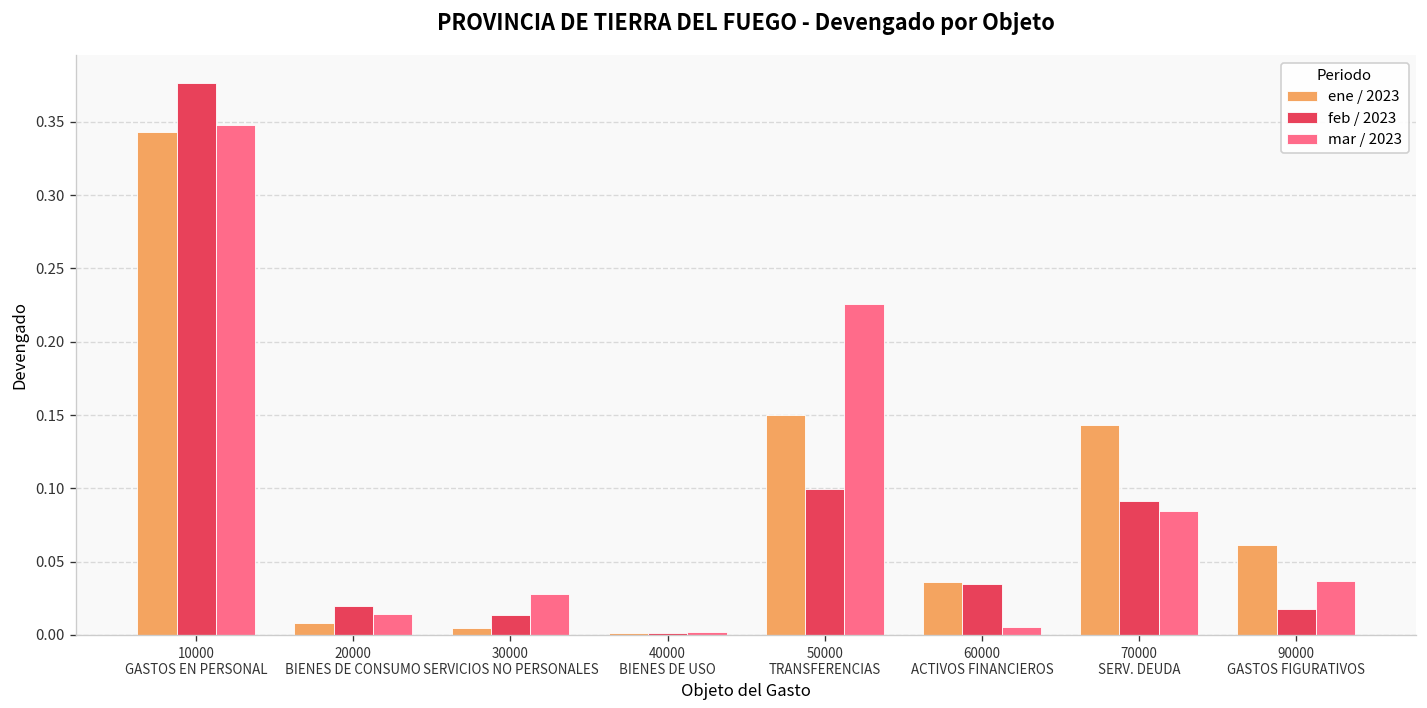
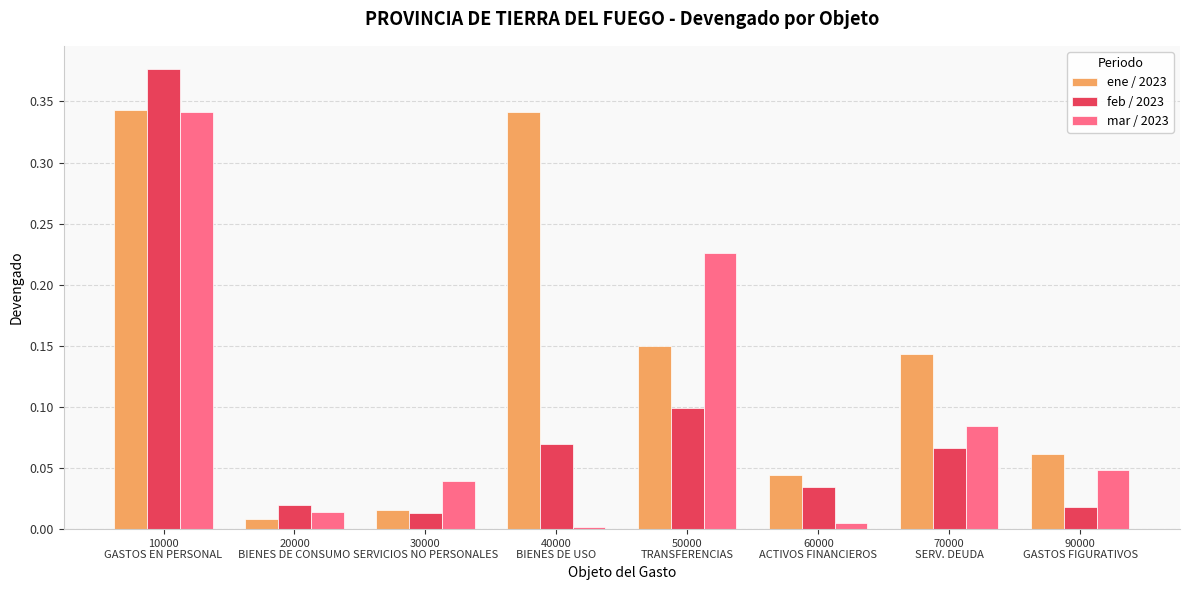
mar / 2023, 10000 GASTOS EN PERSONAL: 0.348 -> 0.341
ene / 2023, 30000 SERVICIOS NO PERSONALES: 0.005 -> 0.016
mar / 2023, 30000 SERVICIOS NO PERSONALES: 0.028 -> 0.039
ene / 2023, 40000 BIENES DE USO: 0.001 -> 0.342
feb / 2023, 40000 BIENES DE USO: 0.002 -> 0.070
ene / 2023, 60000 ACTIVOS FINANCIEROS: 0.036 -> 0.044
feb / 2023, 70000 SERV. DEUDA: 0.091 -> 0.067
mar / 2023, 90000 GASTOS FIGURATIVOS: 0.037 -> 0.049
